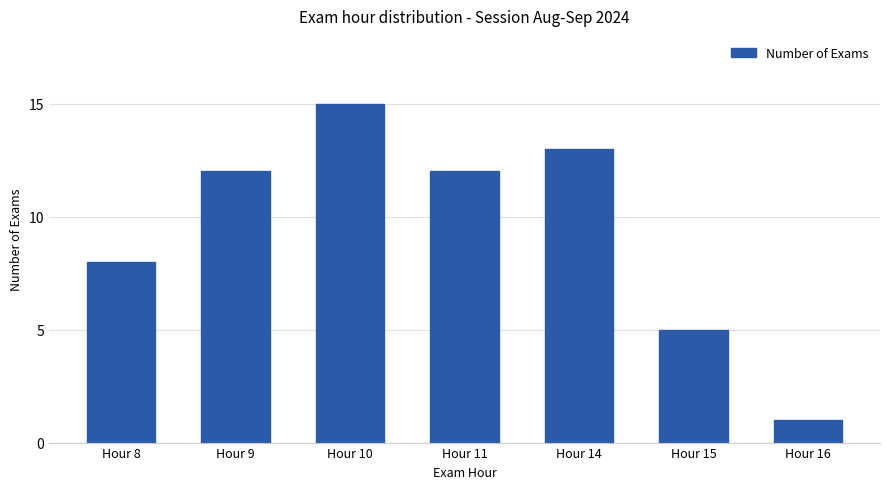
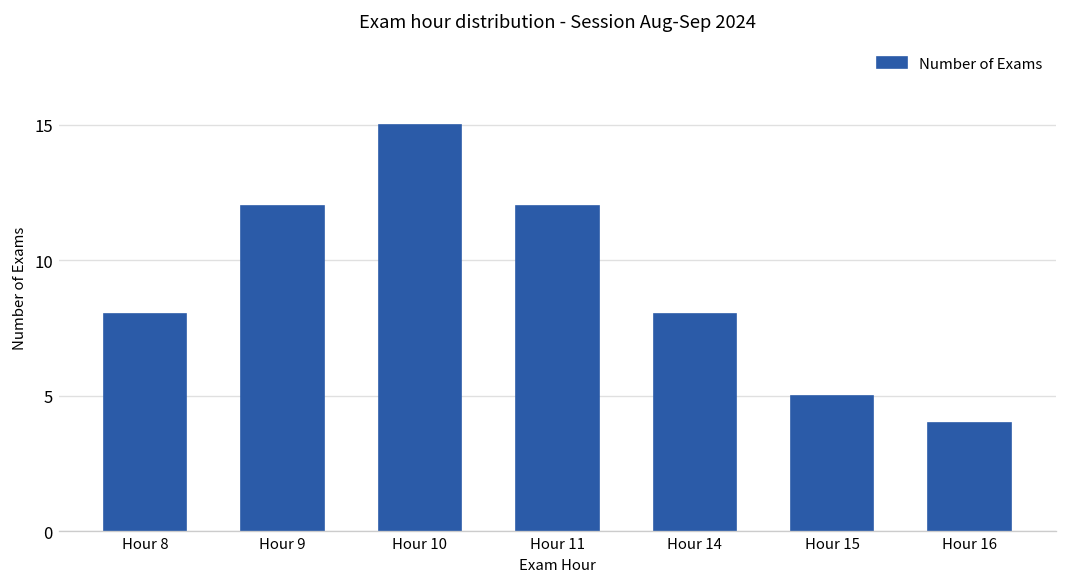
Hour 14: 13 -> 8
Hour 16: 1 -> 4
